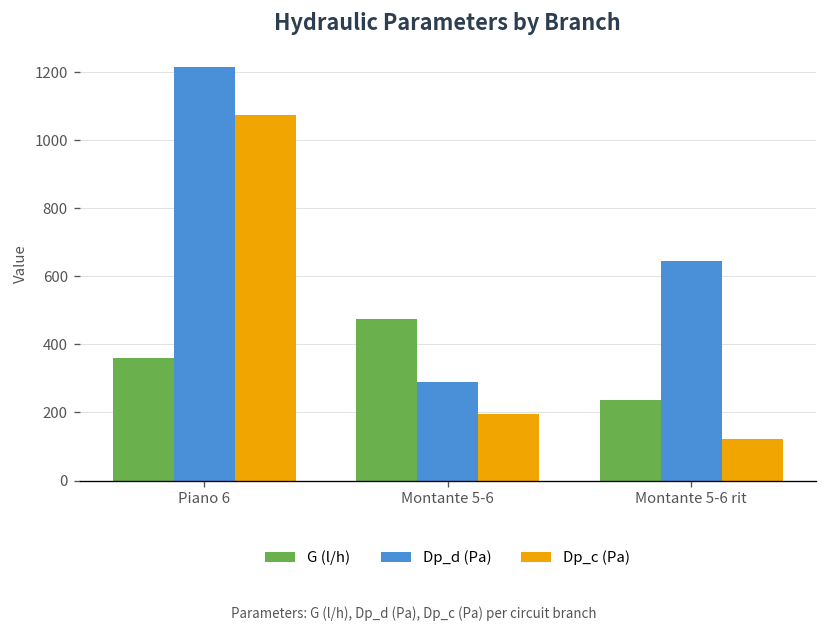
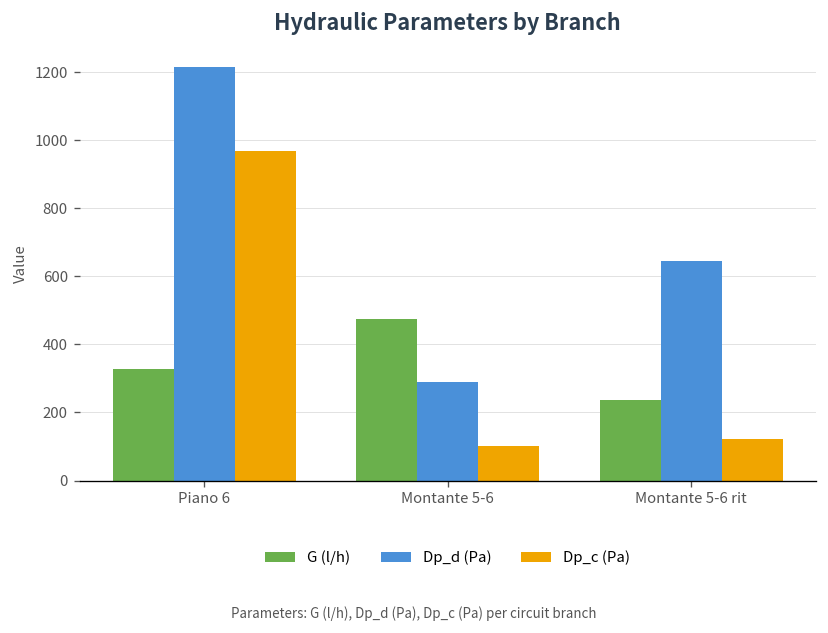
G (l/h), Piano 6: 360 -> 330
Dp_c (Pa), Piano 6: 1070 -> 970
Dp_c (Pa), Montante 5-6: 200 -> 100
